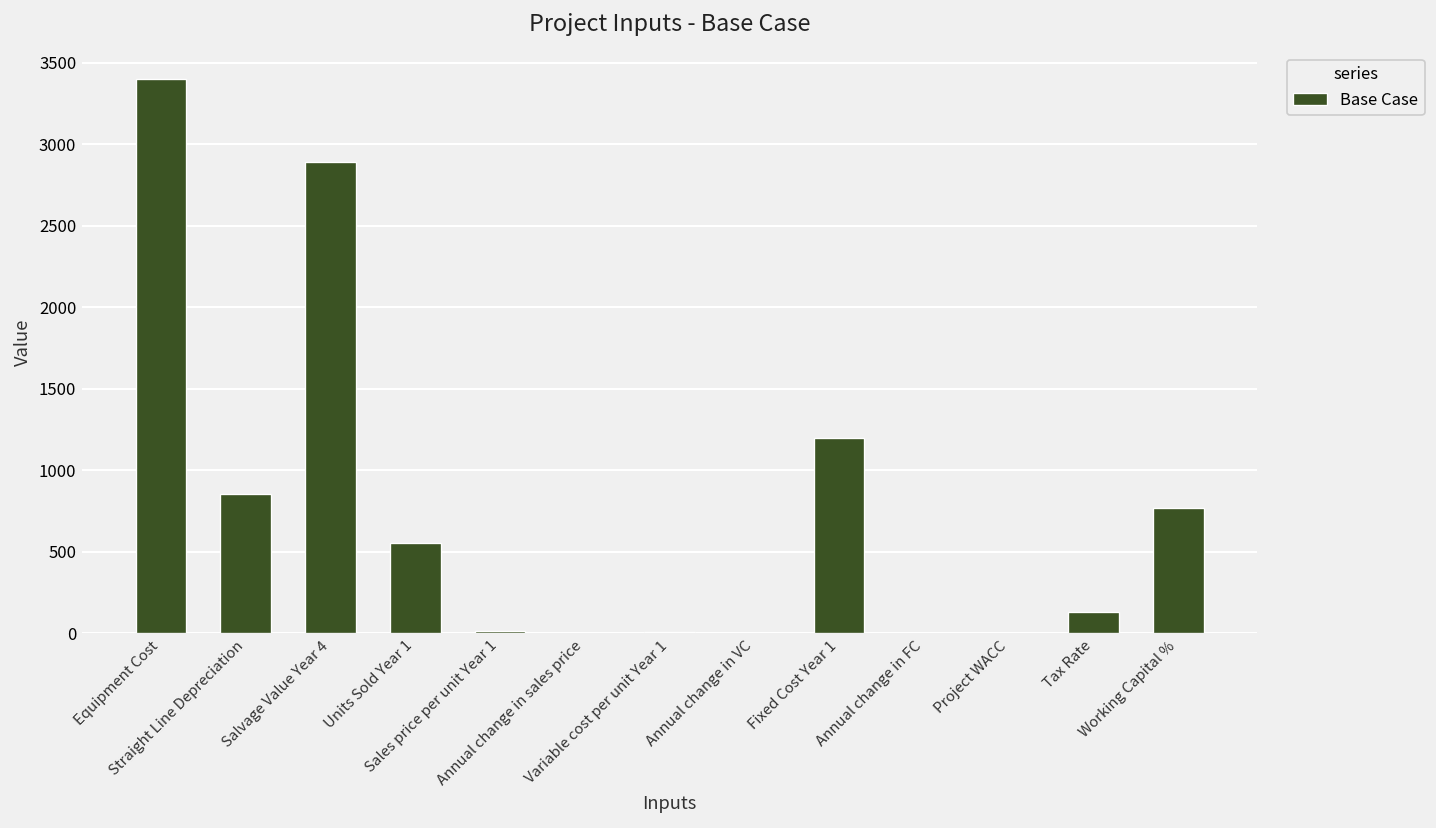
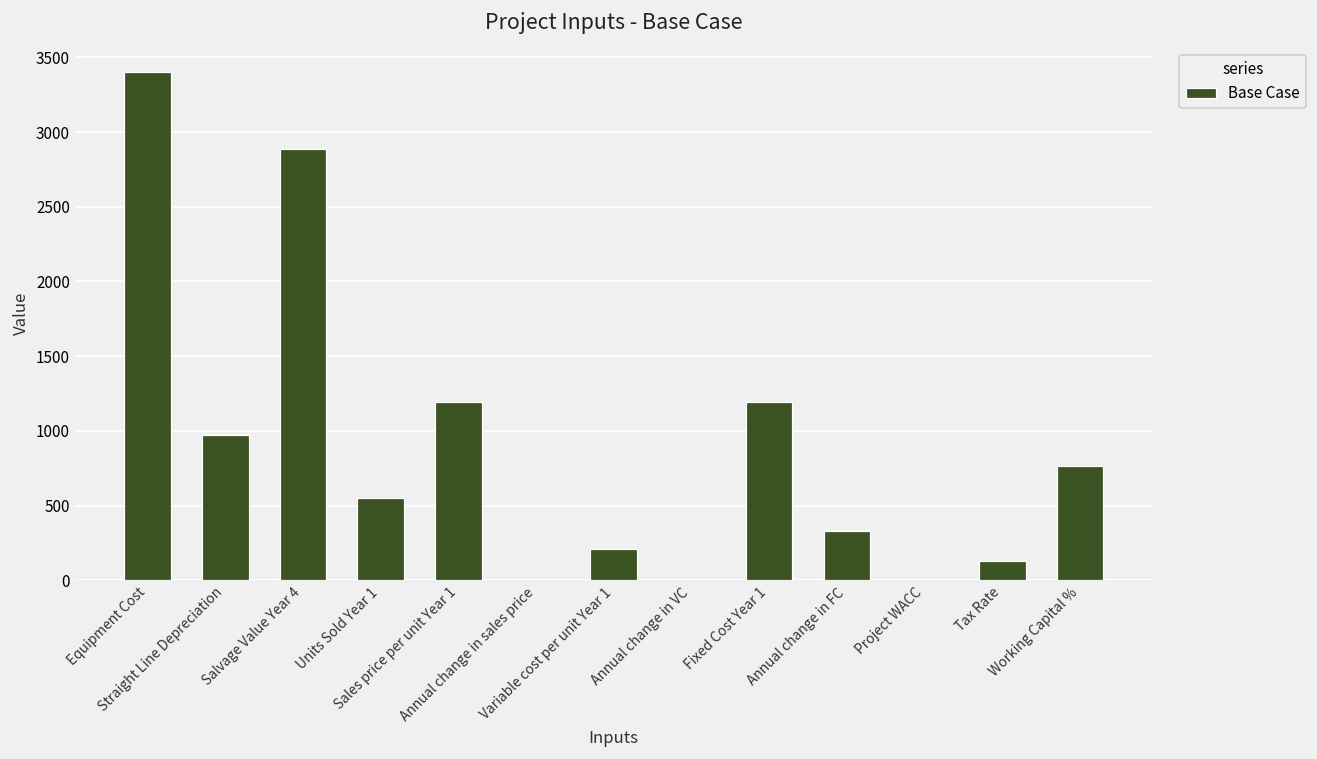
Straight Line Depreciation: 850 -> 970
Sales price per unit Year 1: 10 -> 1200
Variable cost per unit Year 1: 10 -> 210
Annual change in FC: 0 -> 330
